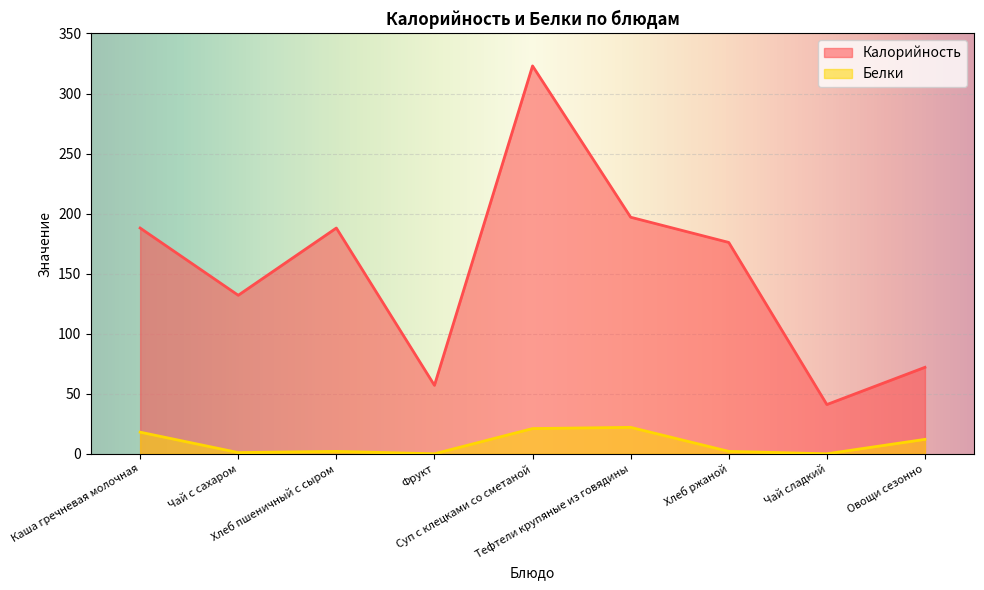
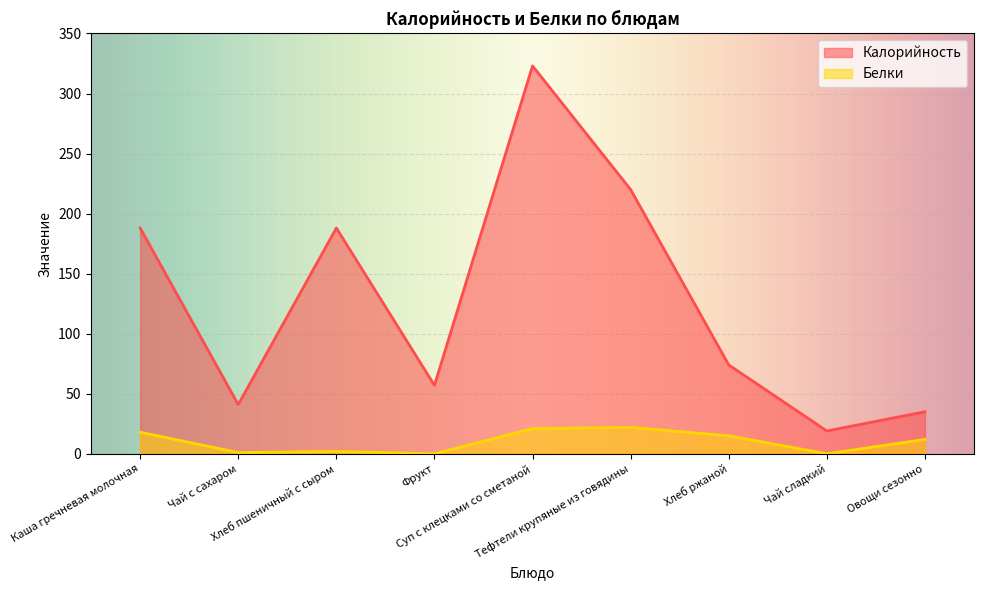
Калорийность, Чай с сахаром: 132 -> 41
Калорийность, Тефтели крупяные из говядины: 197 -> 220
Калорийность, Хлеб ржаной: 176 -> 74
Белки, Хлеб ржаной: 2 -> 15
Калорийность, Чай сладкий: 41 -> 19
Калорийность, Овощи сезонно: 72 -> 35
